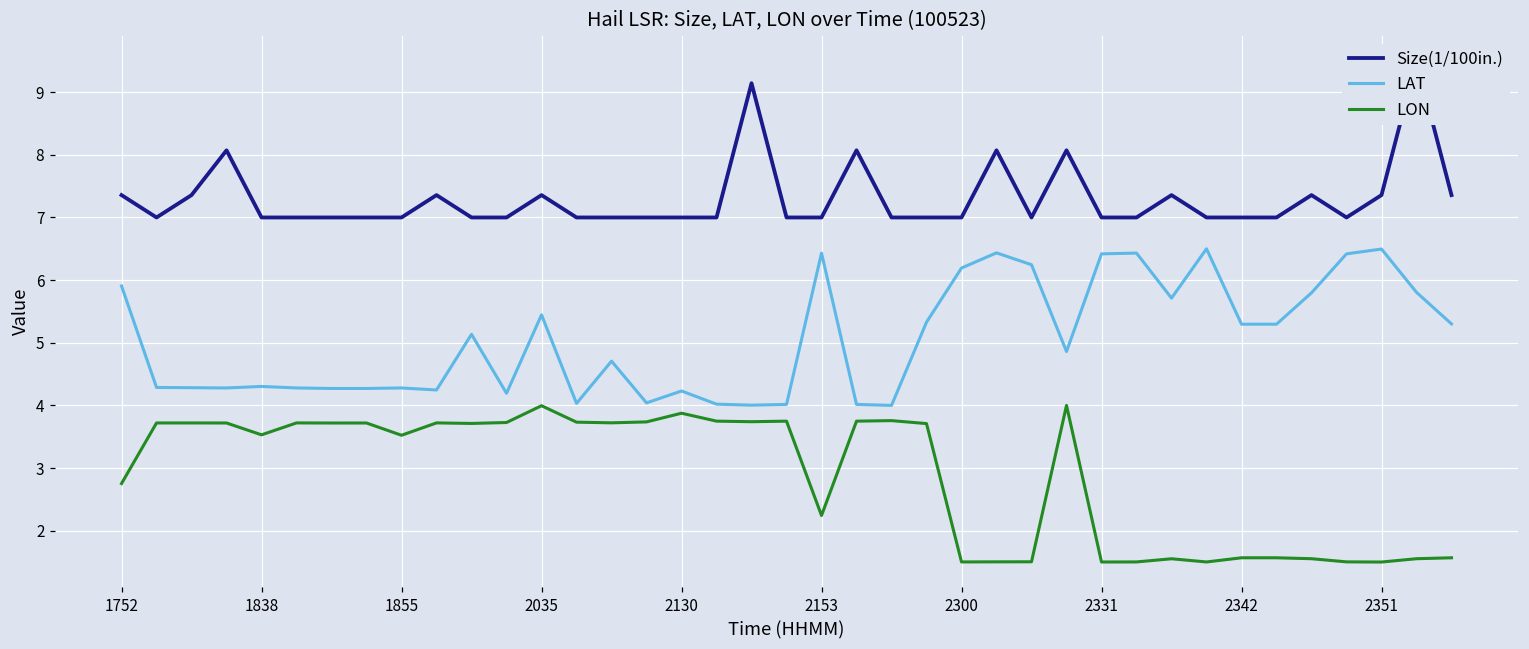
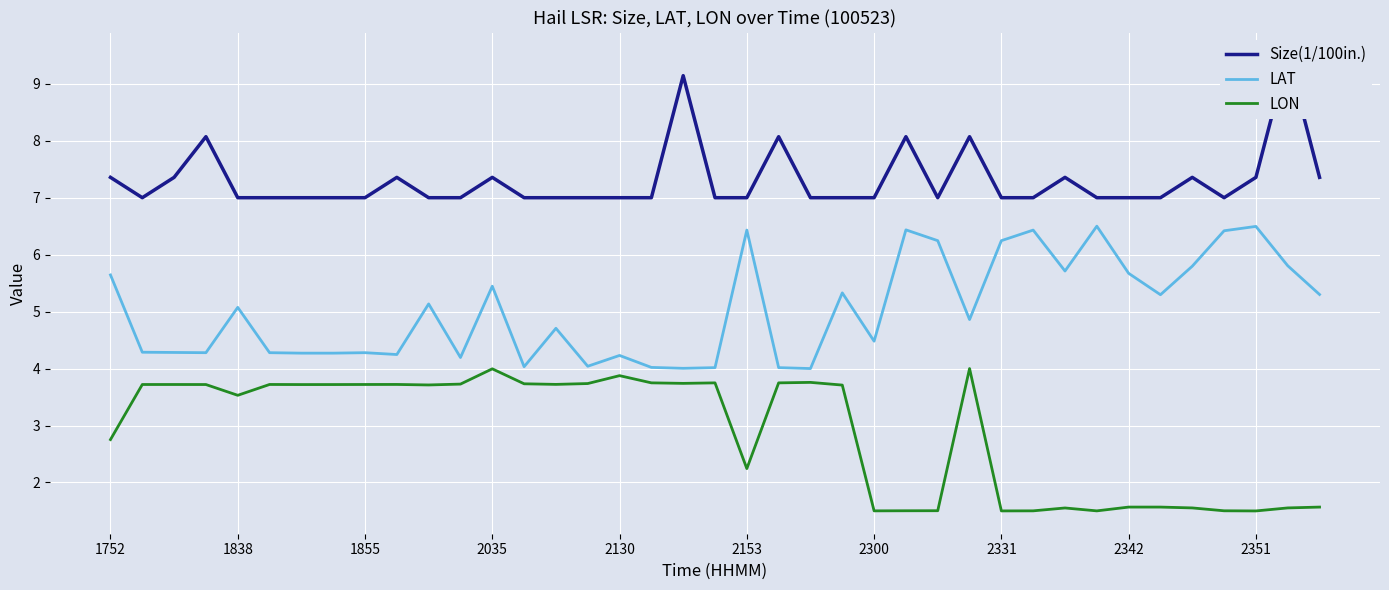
LAT, 1752: 5.9 -> 5.6
LAT, 1838: 4.3 -> 5.1
LON, 1855: 3.5 -> 3.7
LAT, 2300: 6.2 -> 4.5
LAT, 2331: 6.4 -> 6.2
LAT, 2342: 5.3 -> 5.7
